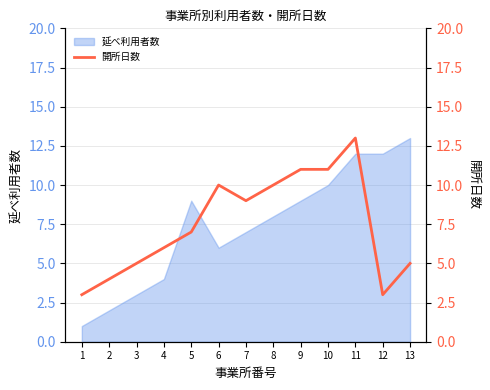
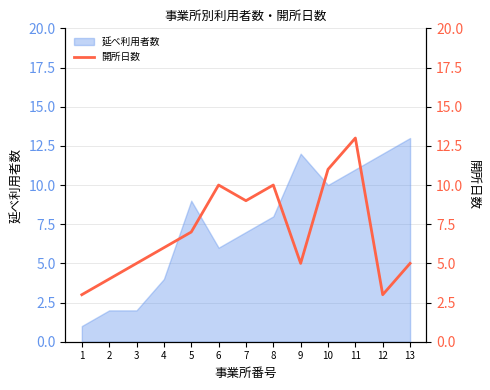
延べ利用者数, 3: 3 -> 2
延べ利用者数, 9: 9 -> 12
延べ利用者数, 11: 12 -> 11
開所日数, 9: 11 -> 5
